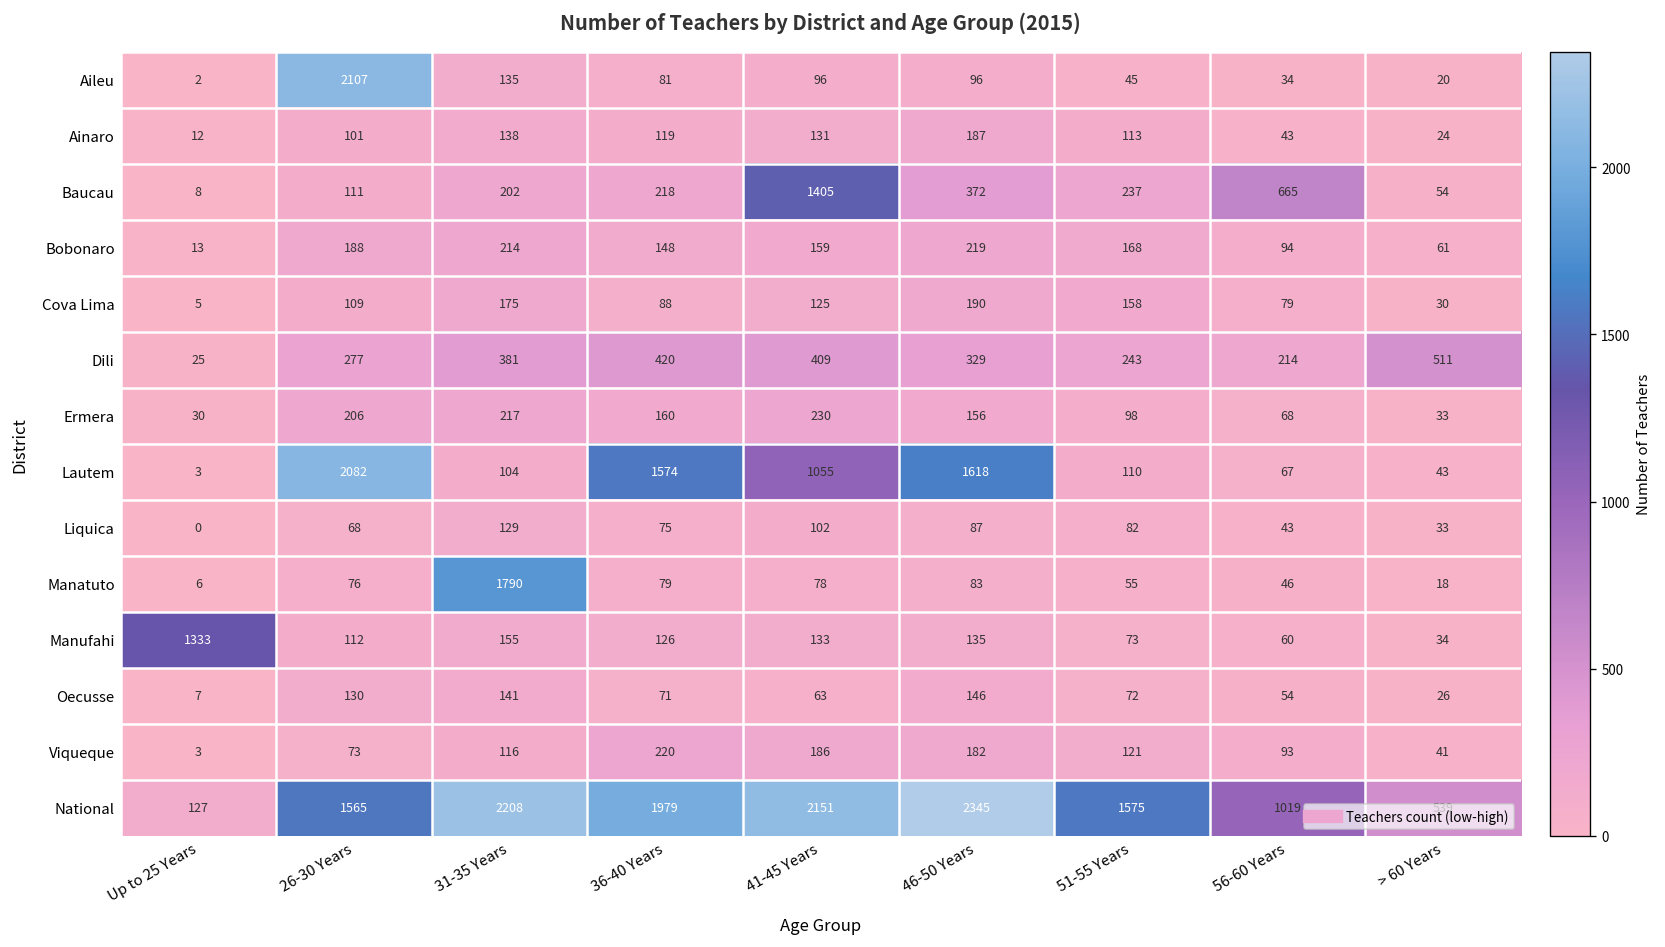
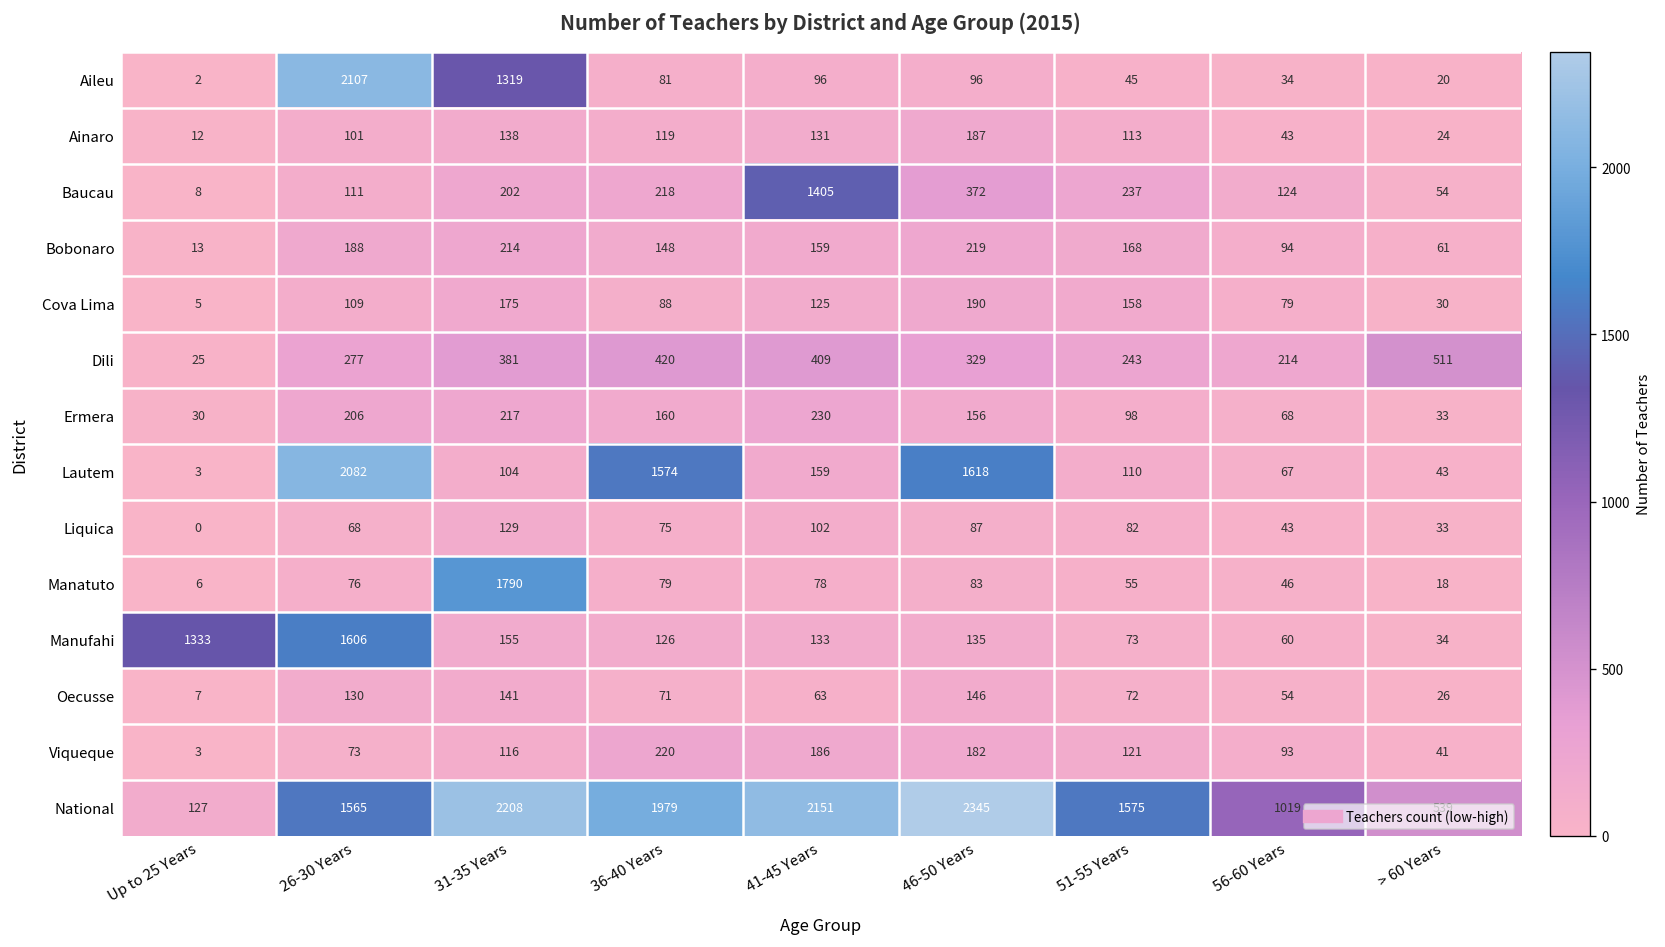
Aileu, 31-35 Years: 135 -> 1319
Baucau, 56-60 Years: 665 -> 124
Lautem, 41-45 Years: 1055 -> 159
Manufahi, 26-30 Years: 112 -> 1606
